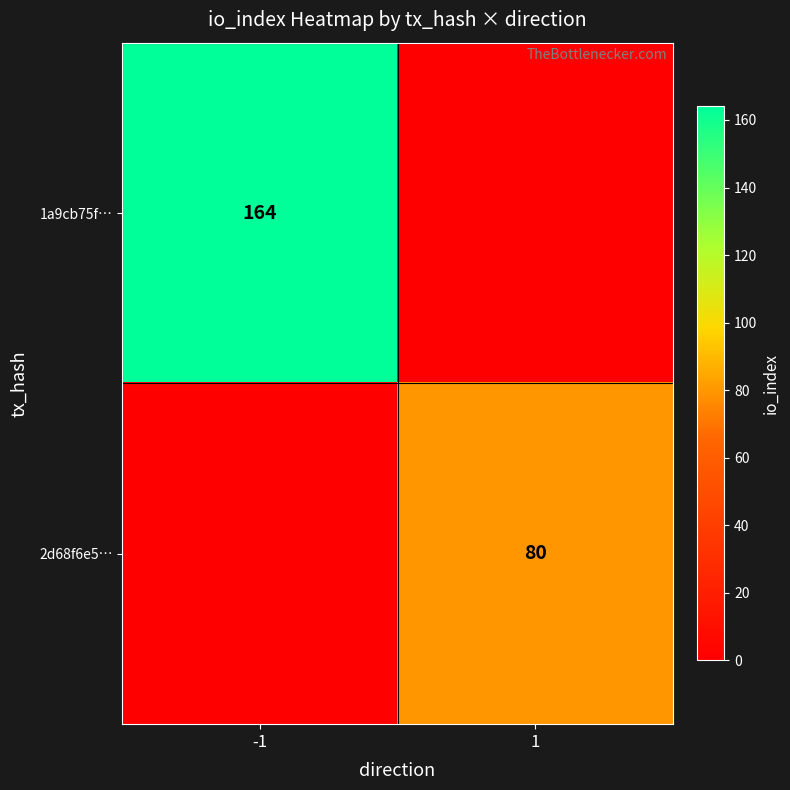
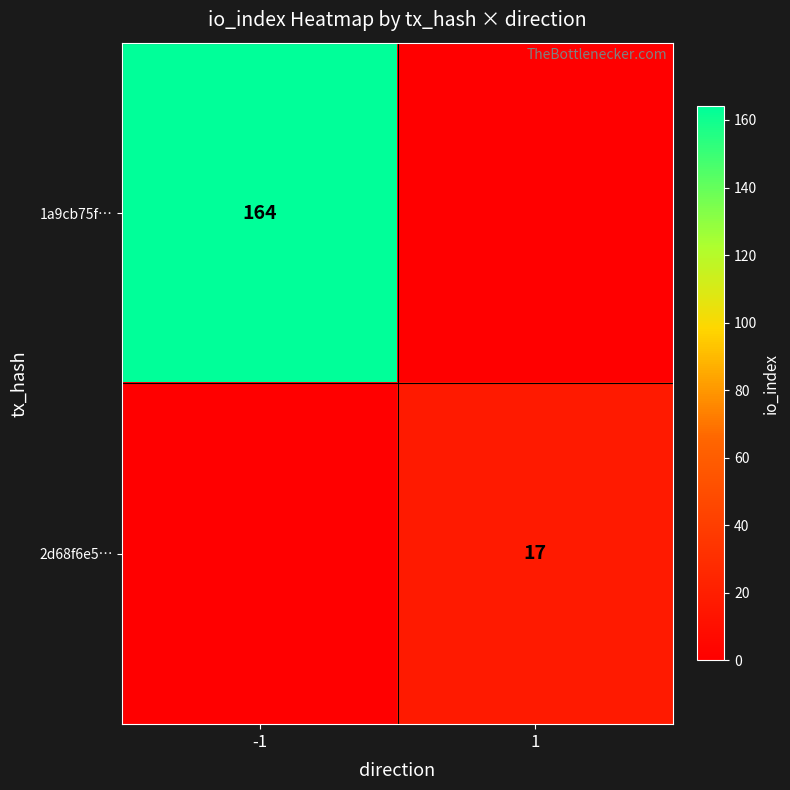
2d68f6e5…, 1: 80 -> 17
